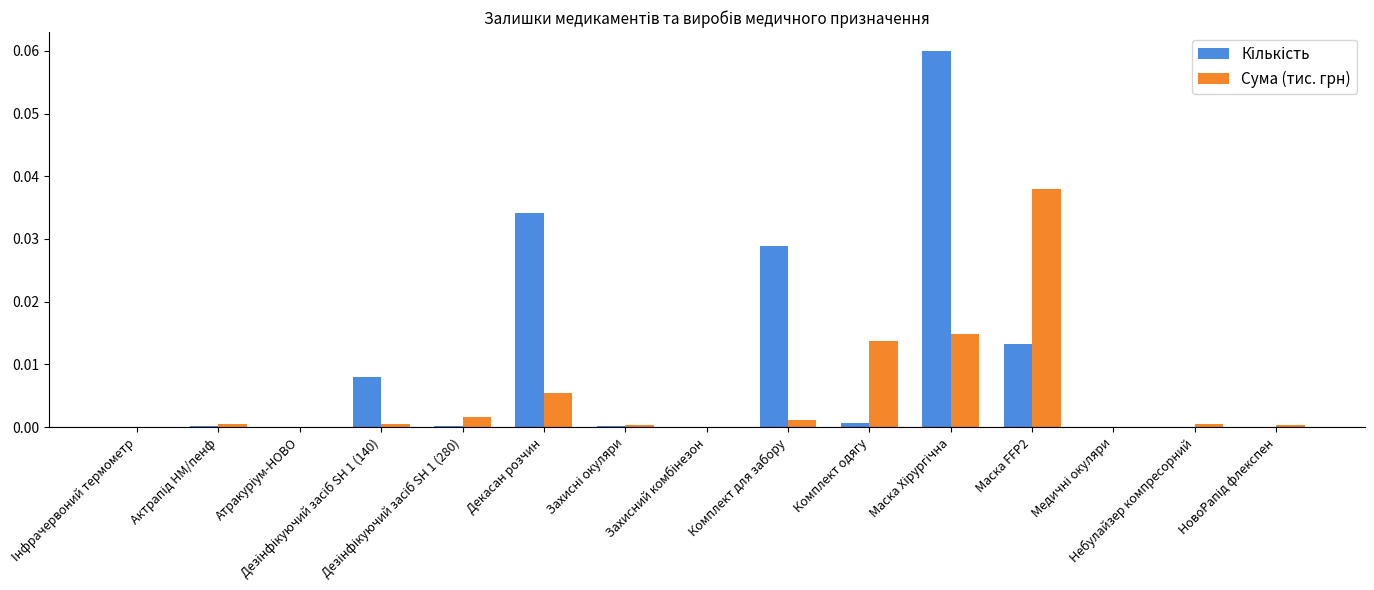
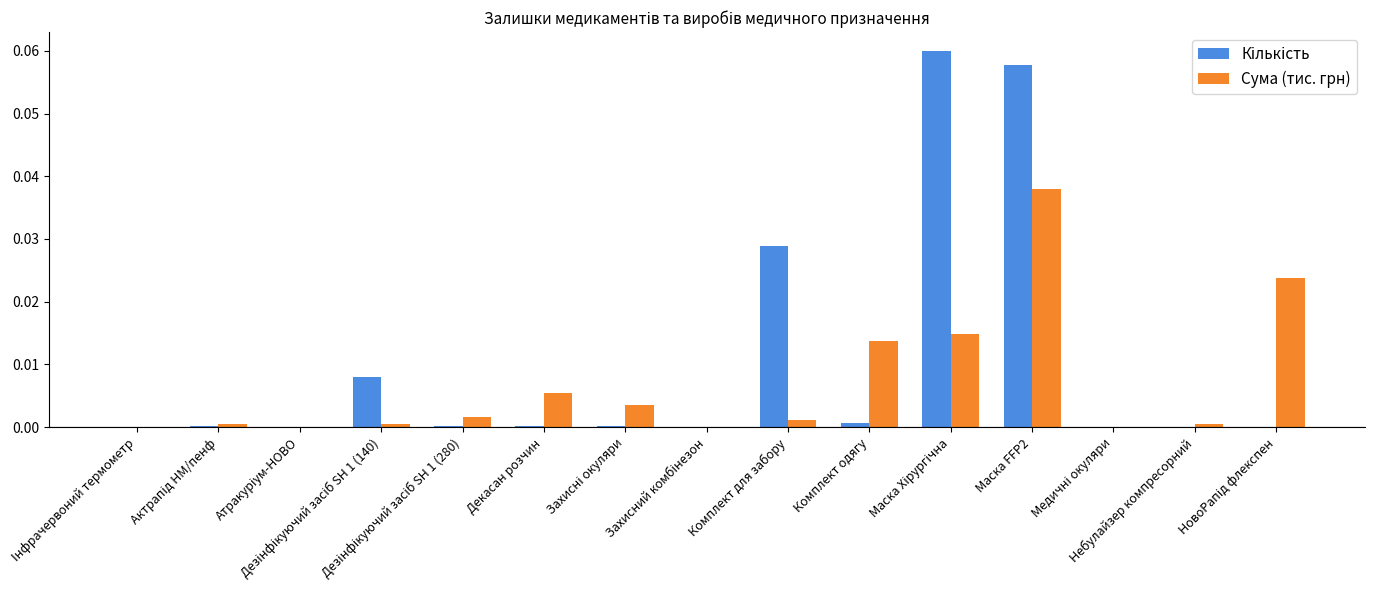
Кількість, Декасан розчин: 0.034 -> 0.000
Сума (тис. грн), Захисні окуляри: 0.000 -> 0.003
Кількість, Маска FFP2: 0.013 -> 0.058
Сума (тис. грн), НовоРапід флекспен: 0.000 -> 0.024
